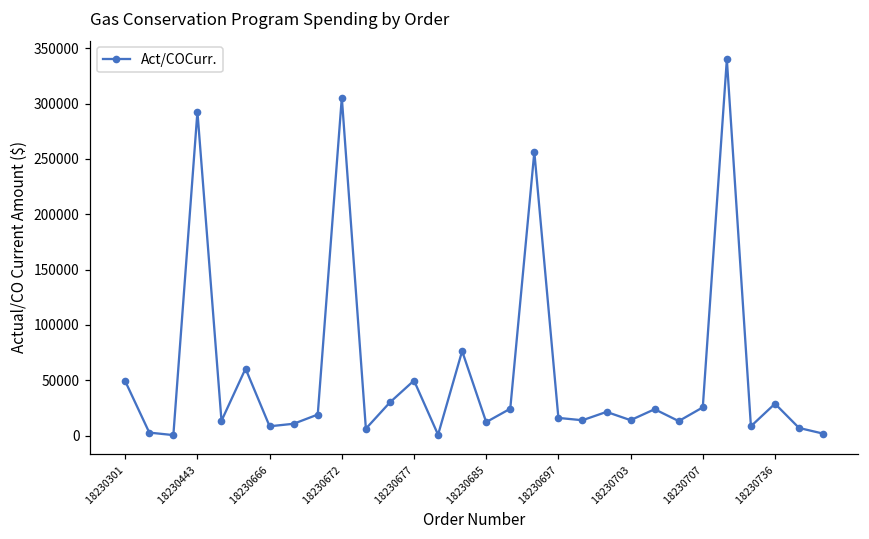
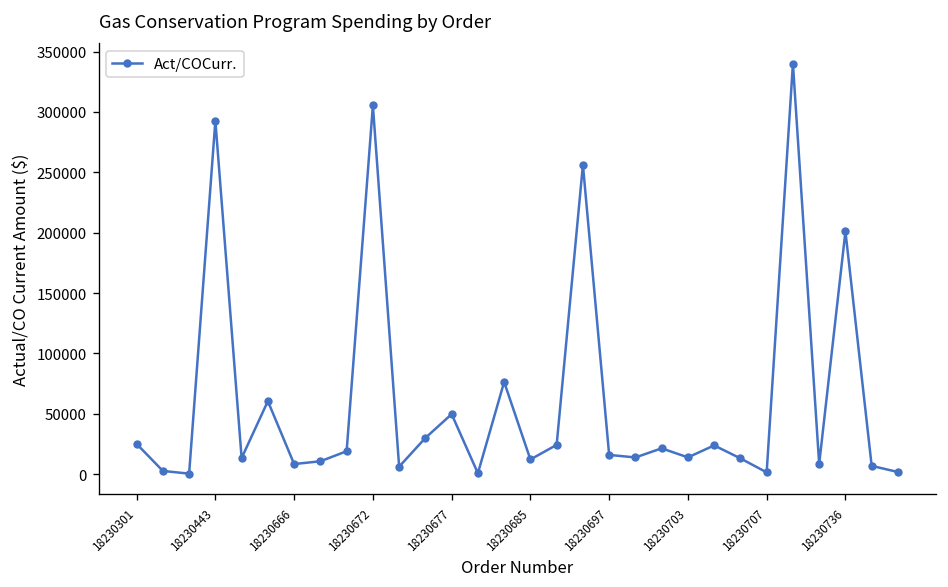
18230301: 49000 -> 25000
18230707: 25000 -> 1000
18230736: 29000 -> 201000
